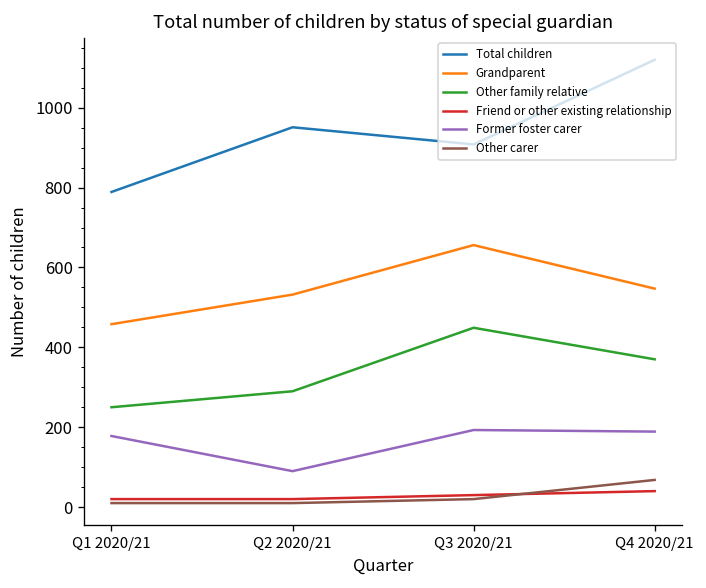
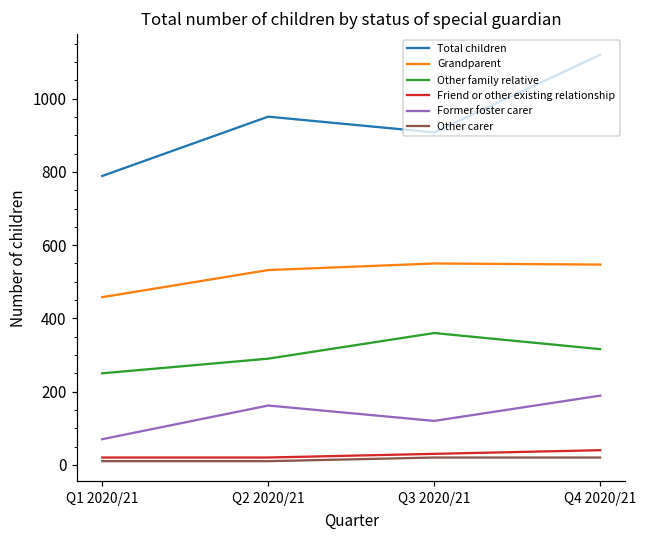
Former foster carer, Q1 2020/21: 180 -> 70
Former foster carer, Q2 2020/21: 90 -> 160
Grandparent, Q3 2020/21: 660 -> 550
Other family relative, Q3 2020/21: 450 -> 360
Former foster carer, Q3 2020/21: 190 -> 120
Other family relative, Q4 2020/21: 370 -> 320
Other carer, Q4 2020/21: 70 -> 20
